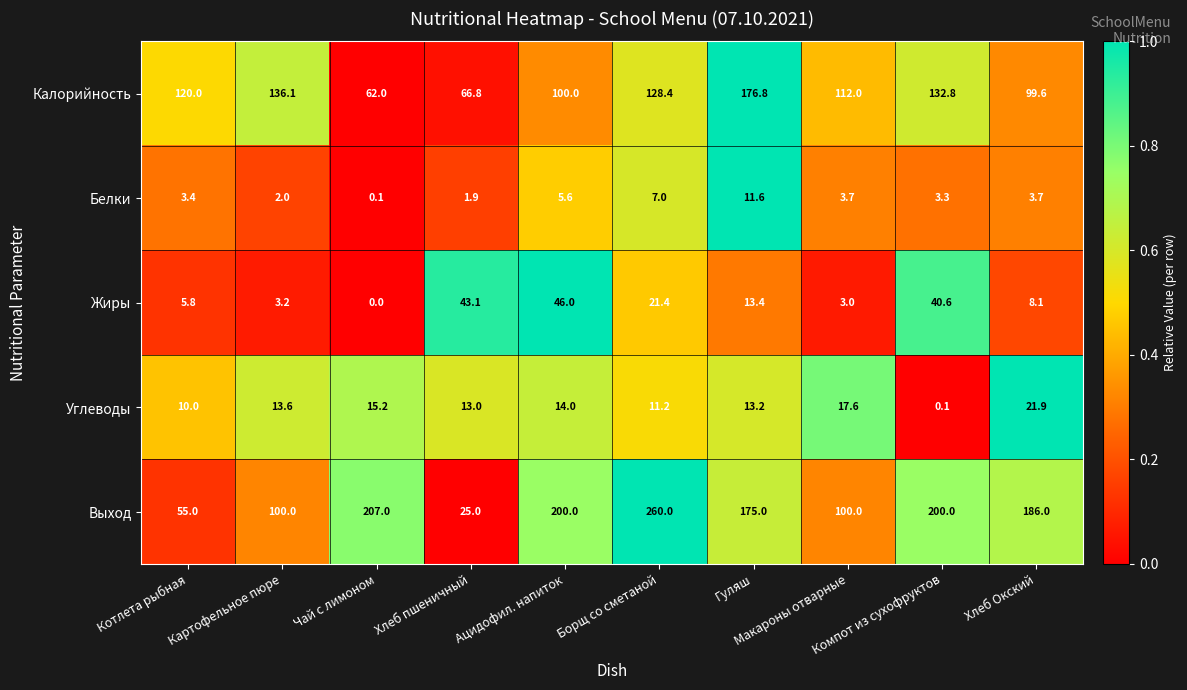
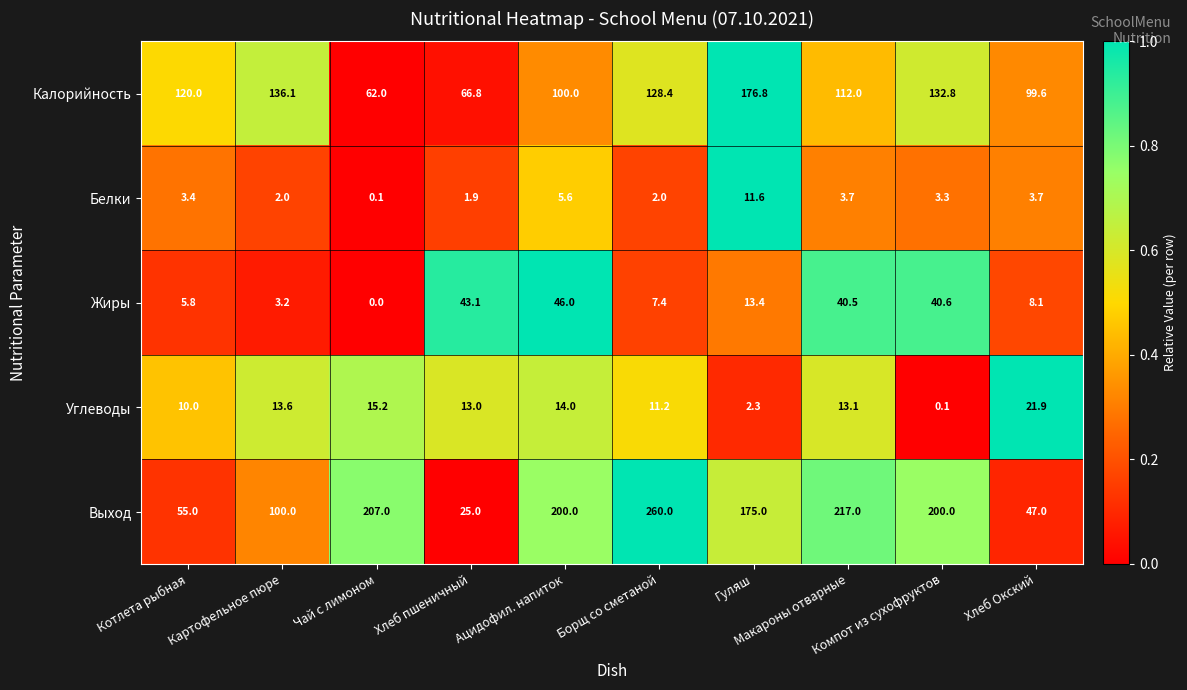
Белки, Борщ со сметаной: 7.0 -> 2.0
Жиры, Борщ со сметаной: 21.4 -> 7.4
Жиры, Макароны отварные: 3.0 -> 40.5
Углеводы, Гуляш: 13.2 -> 2.3
Углеводы, Макароны отварные: 17.6 -> 13.1
Выход, Макароны отварные: 100.0 -> 217.0
Выход, Хлеб Окский: 186.0 -> 47.0
